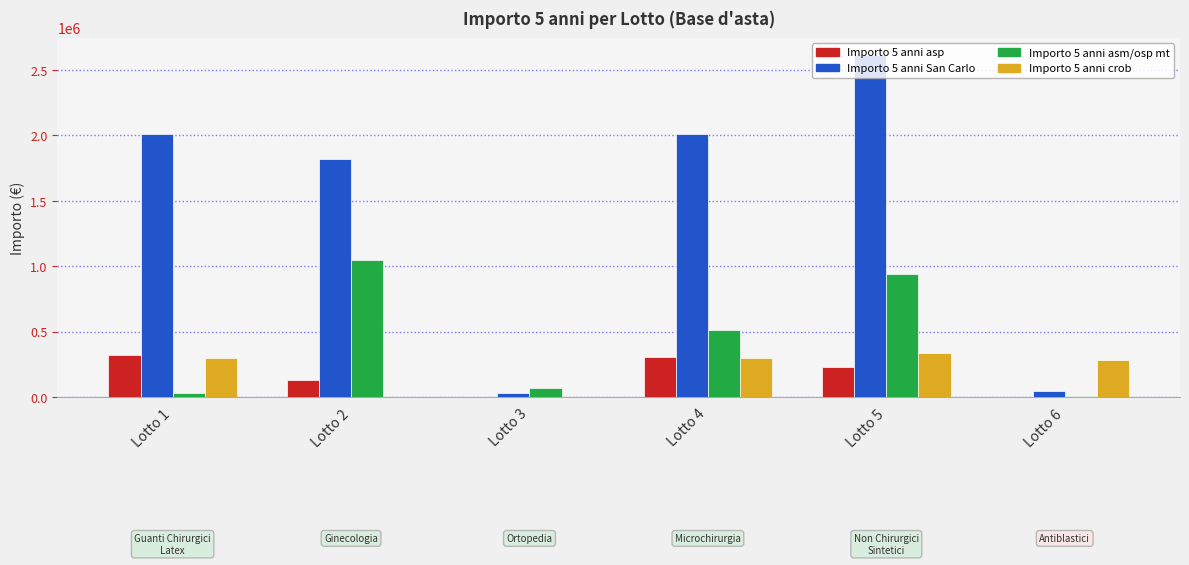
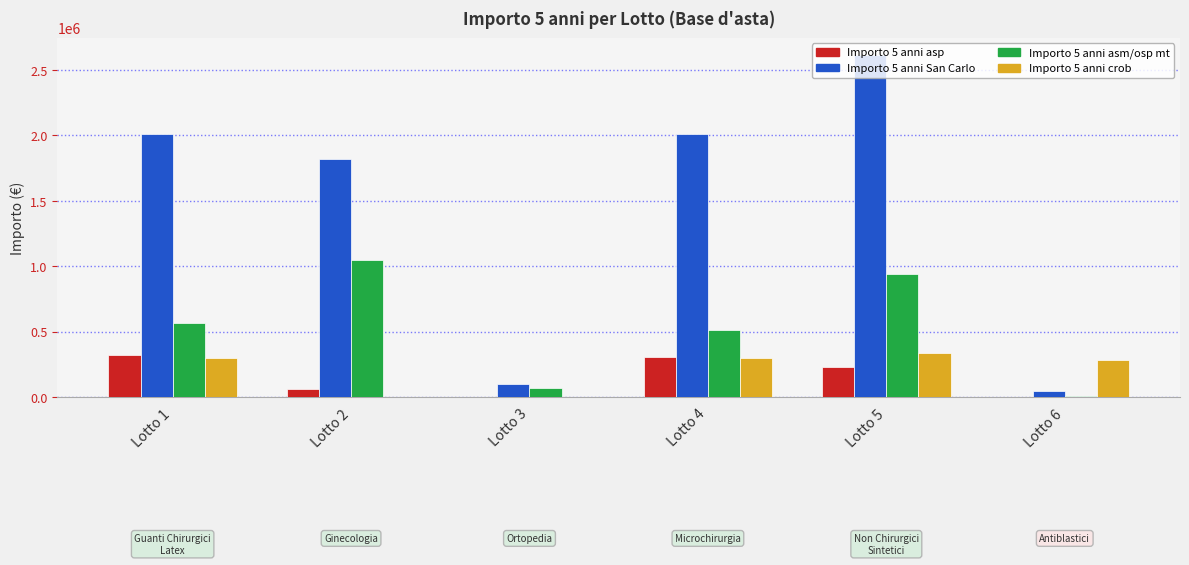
Importo 5 anni asm/osp mt, Lotto 1: 30000 -> 570000
Importo 5 anni asp, Lotto 2: 130000 -> 60000
Importo 5 anni San Carlo, Lotto 3: 30000 -> 100000
